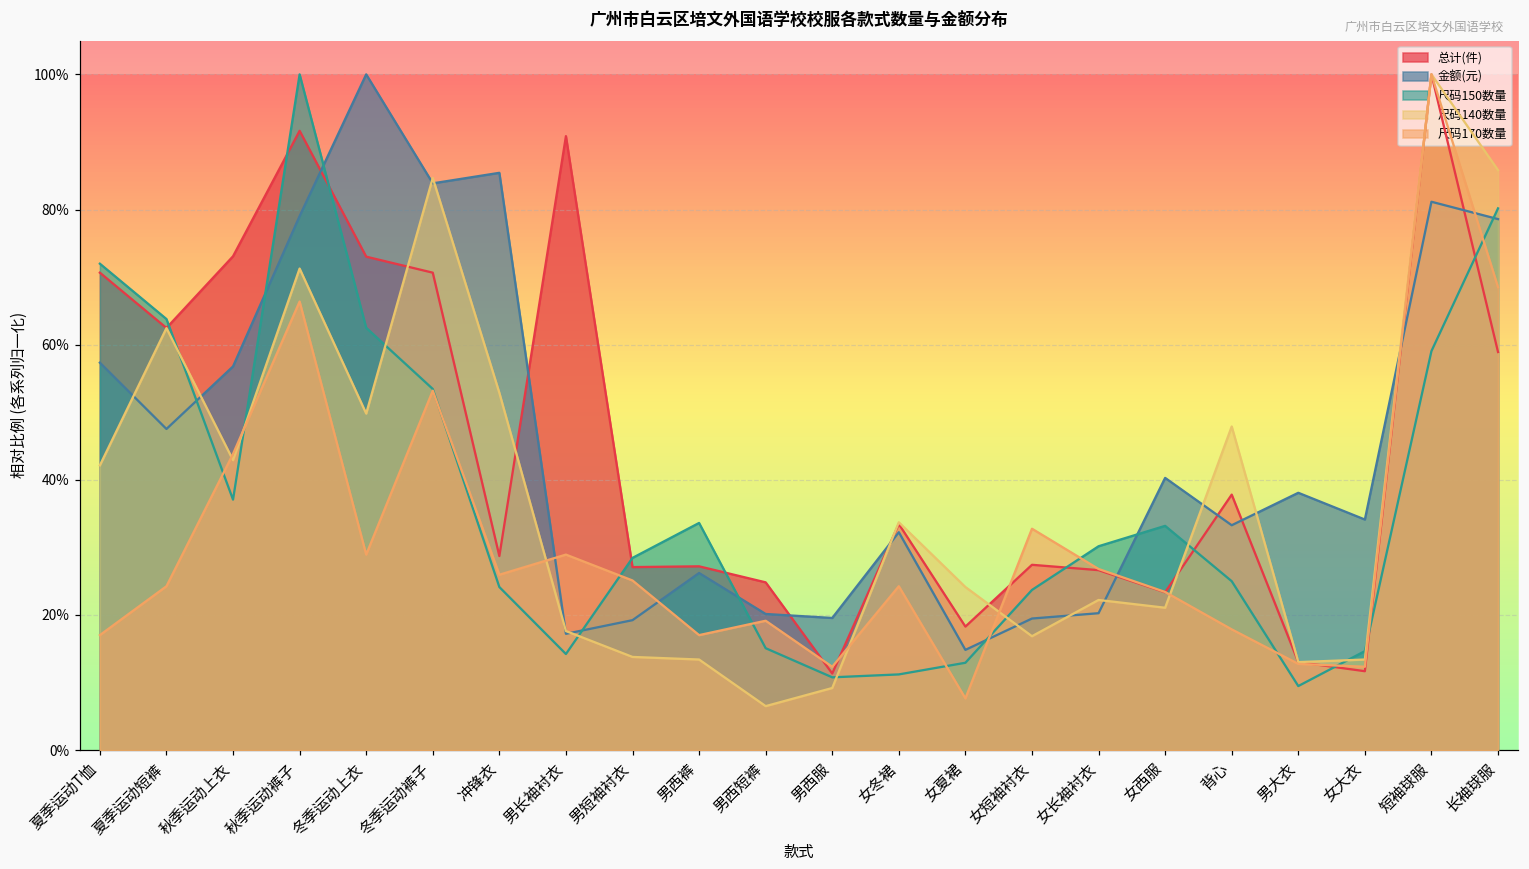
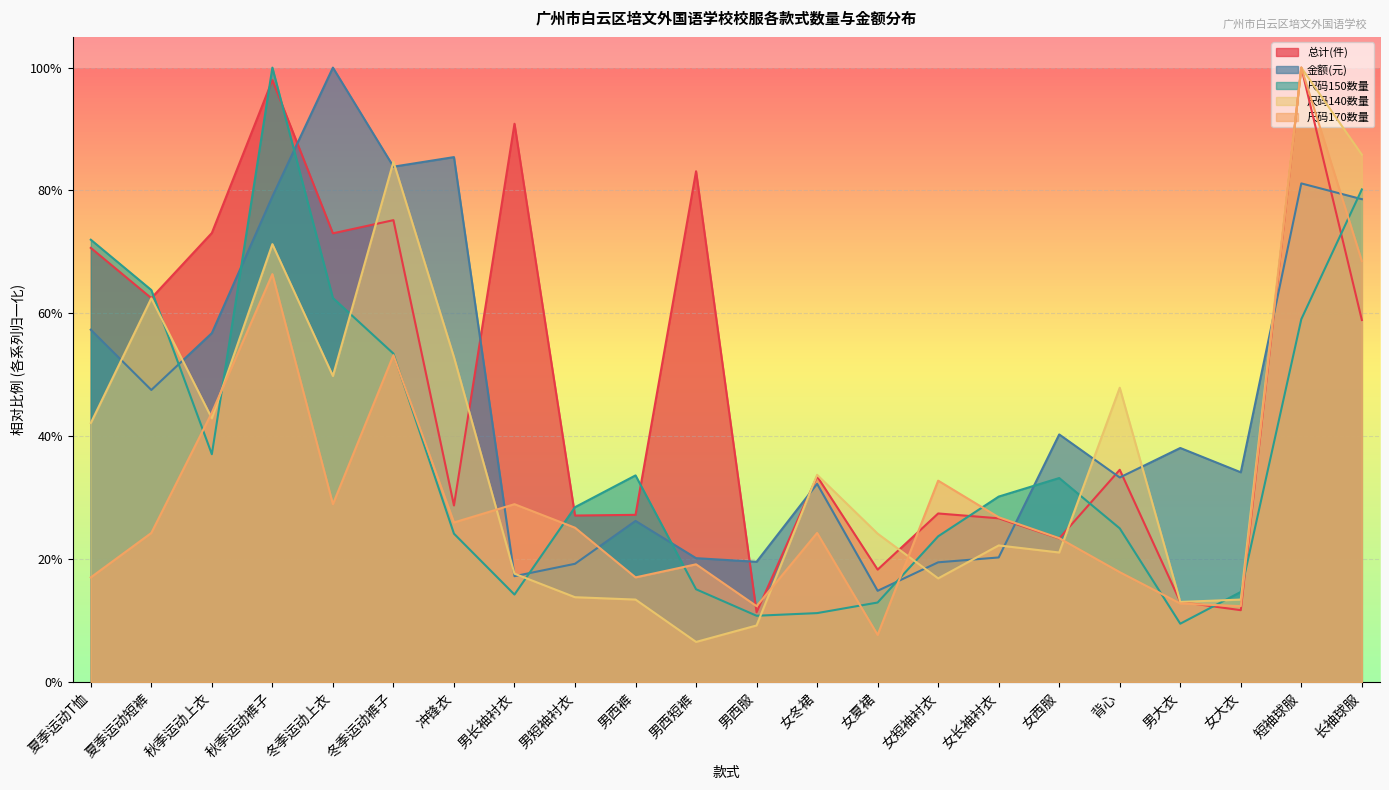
总计(件), 秋季运动裤子: 92% -> 98%
总计(件), 冬季运动裤子: 71% -> 75%
总计(件), 男西短裤: 25% -> 83%
总计(件), 背心: 38% -> 35%
